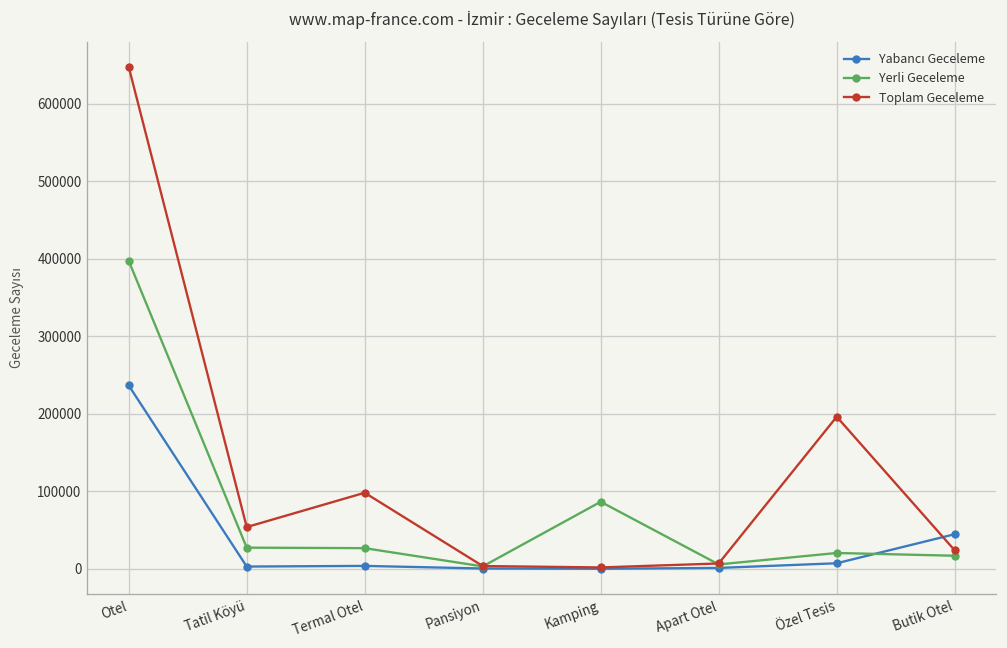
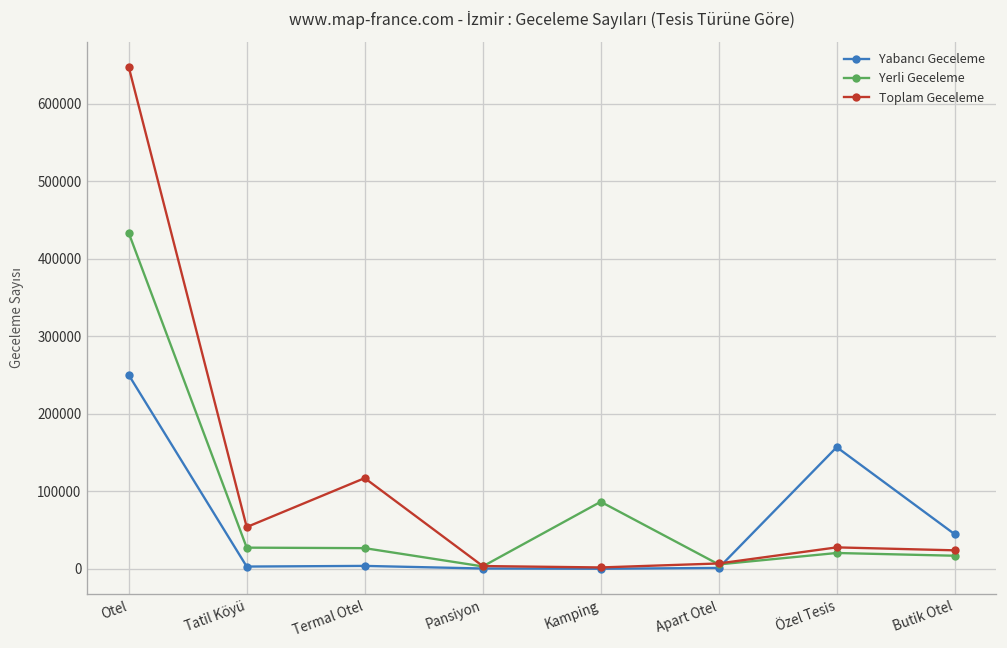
Yabancı Geceleme, Otel: 240000 -> 250000
Yerli Geceleme, Otel: 400000 -> 430000
Toplam Geceleme, Termal Otel: 100000 -> 120000
Yabancı Geceleme, Özel Tesis: 10000 -> 160000
Toplam Geceleme, Özel Tesis: 200000 -> 30000
